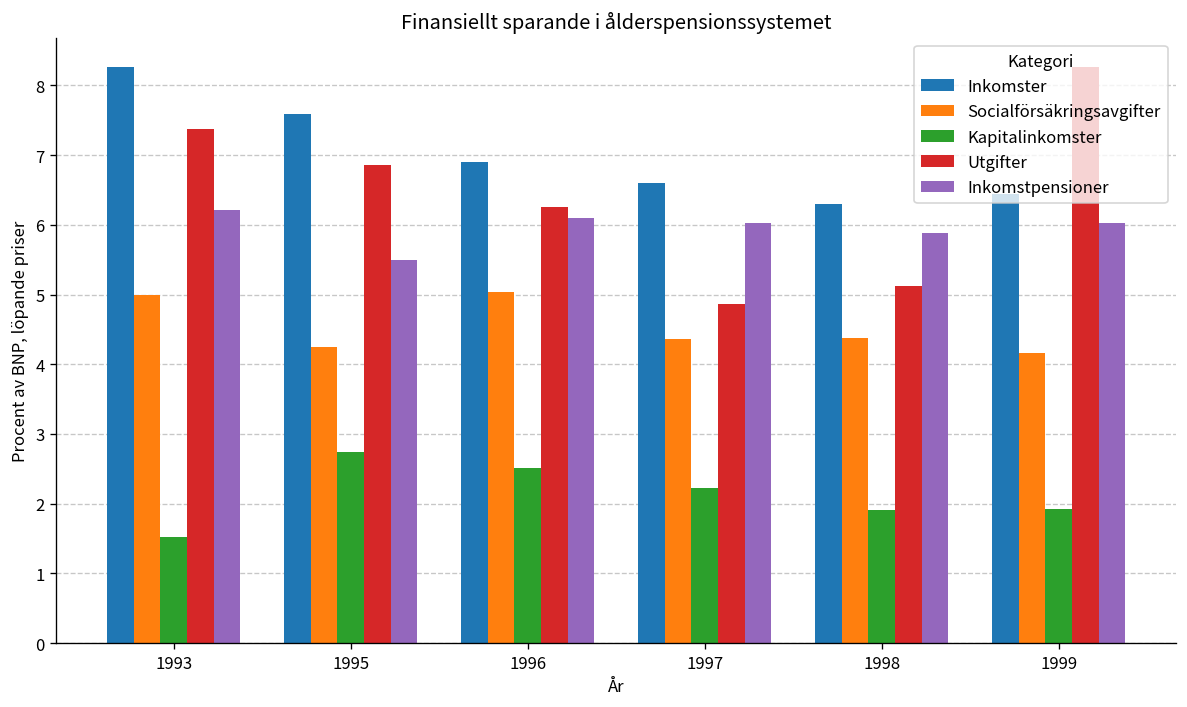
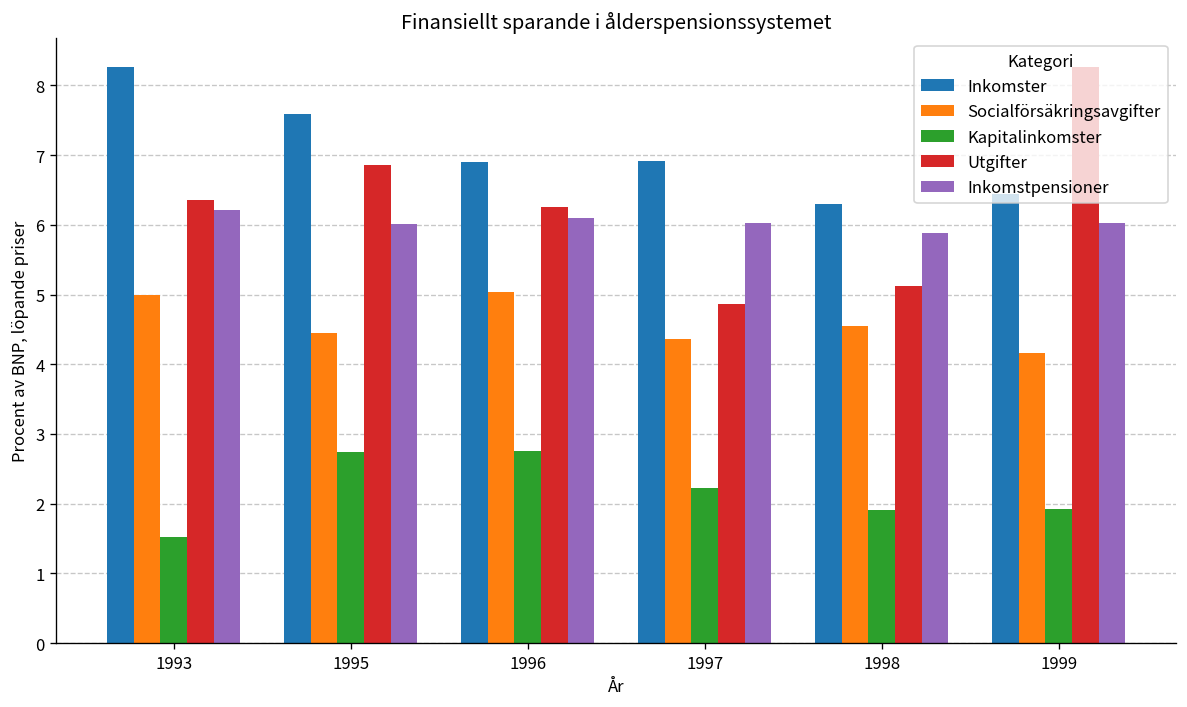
Utgifter, 1993: 7.4 -> 6.4
Socialförsäkringsavgifter, 1995: 4.3 -> 4.4
Inkomstpensioner, 1995: 5.5 -> 6.0
Kapitalinkomster, 1996: 2.5 -> 2.8
Inkomster, 1997: 6.6 -> 6.9
Socialförsäkringsavgifter, 1998: 4.4 -> 4.5
